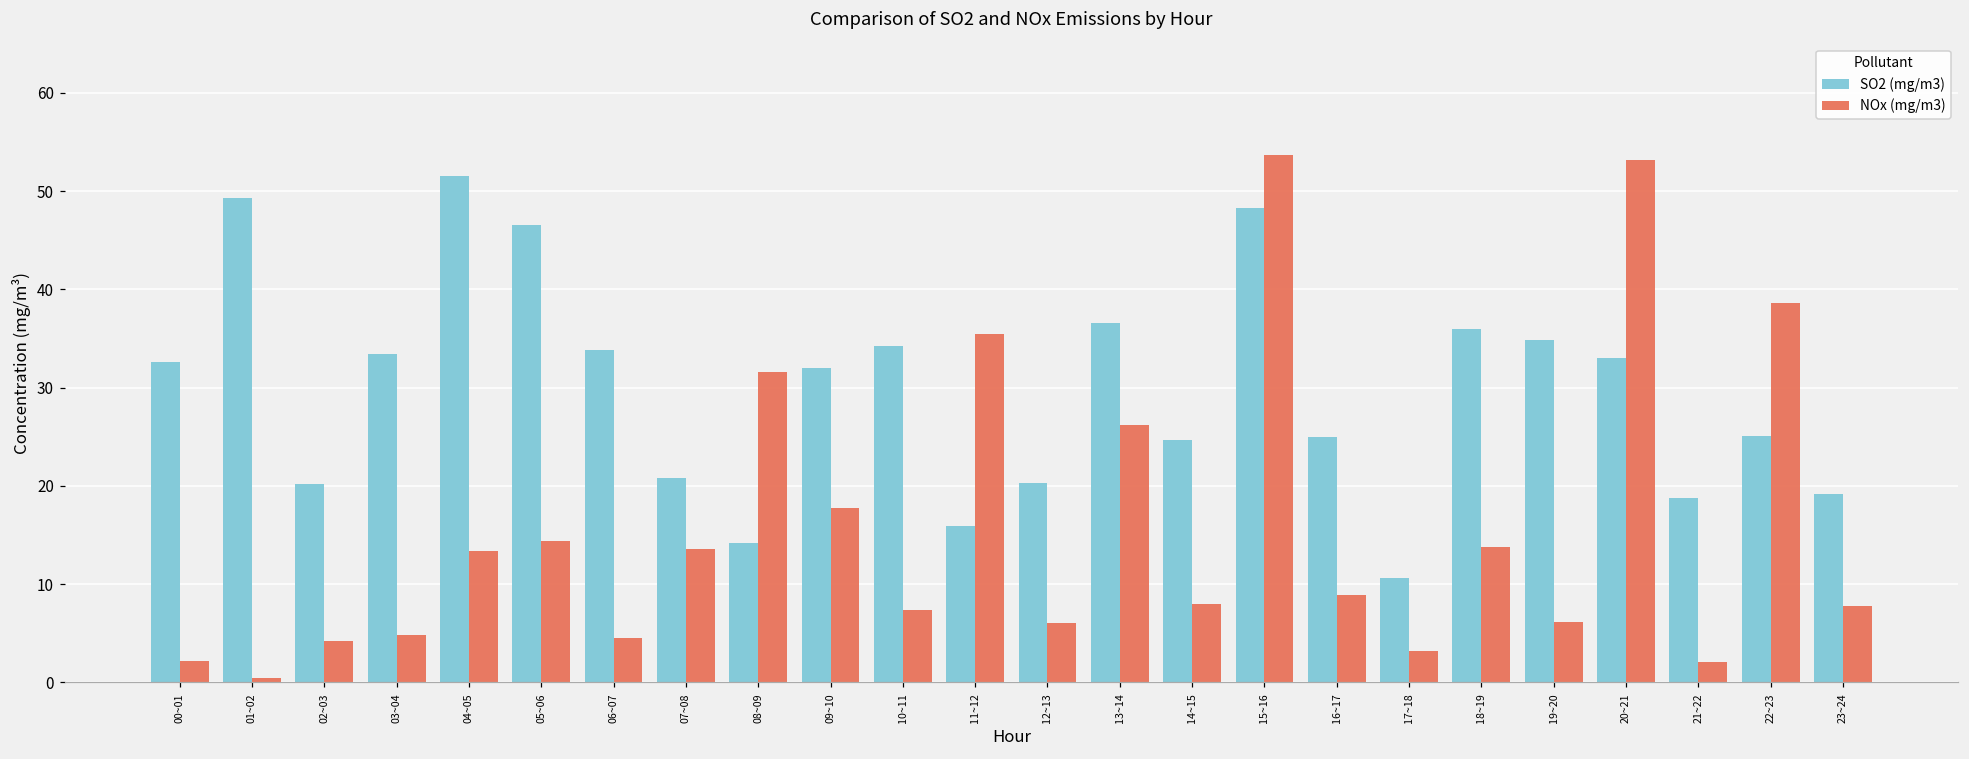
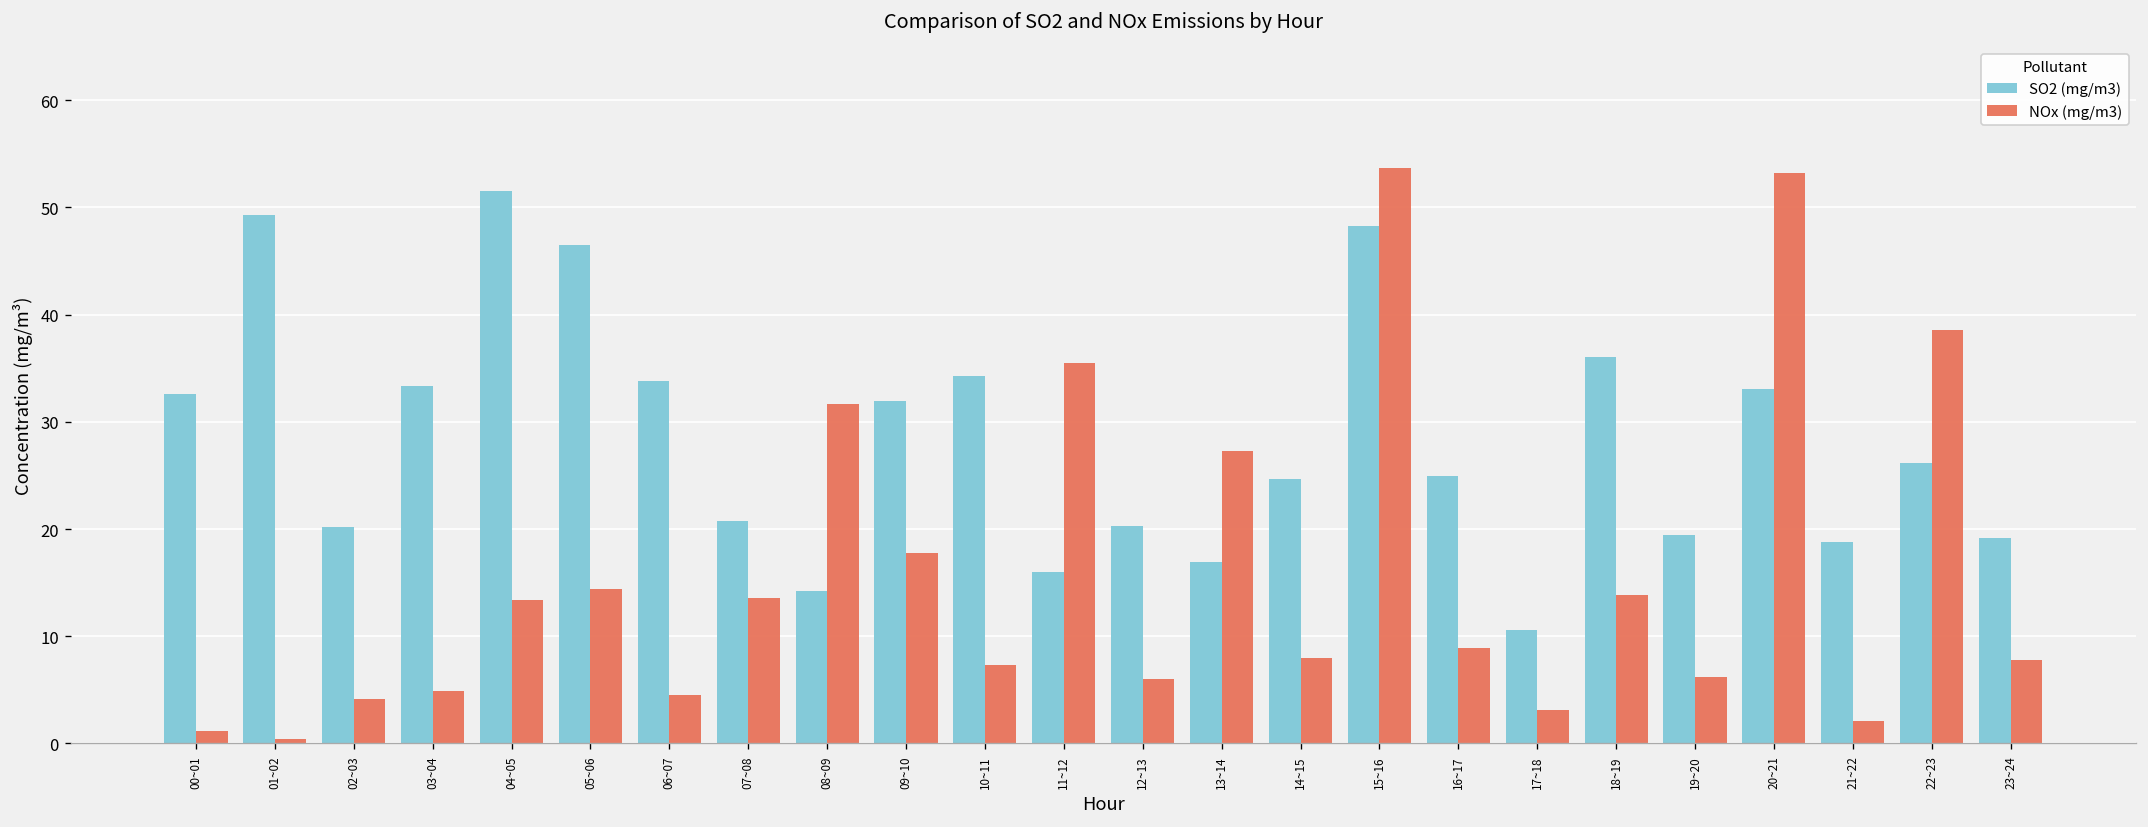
NOx (mg/m3), 00~01: 2 -> 1
SO2 (mg/m3), 13~14: 37 -> 17
NOx (mg/m3), 13~14: 26 -> 27
SO2 (mg/m3), 19~20: 35 -> 19
SO2 (mg/m3), 22~23: 25 -> 26
